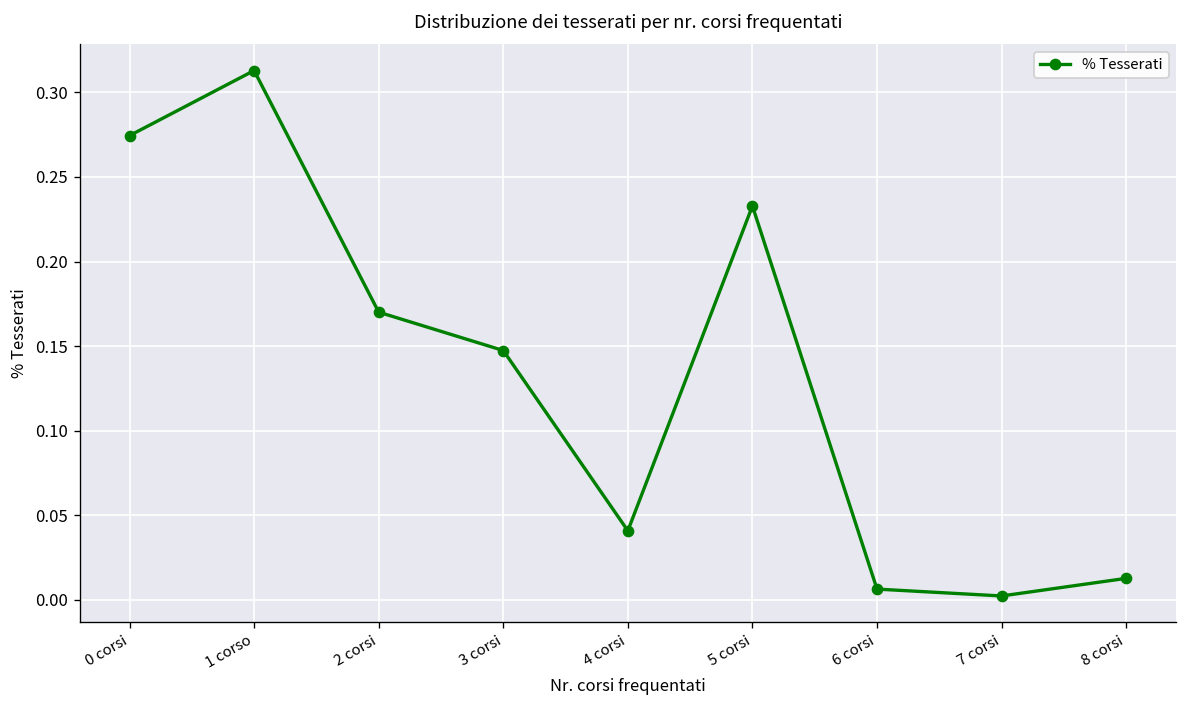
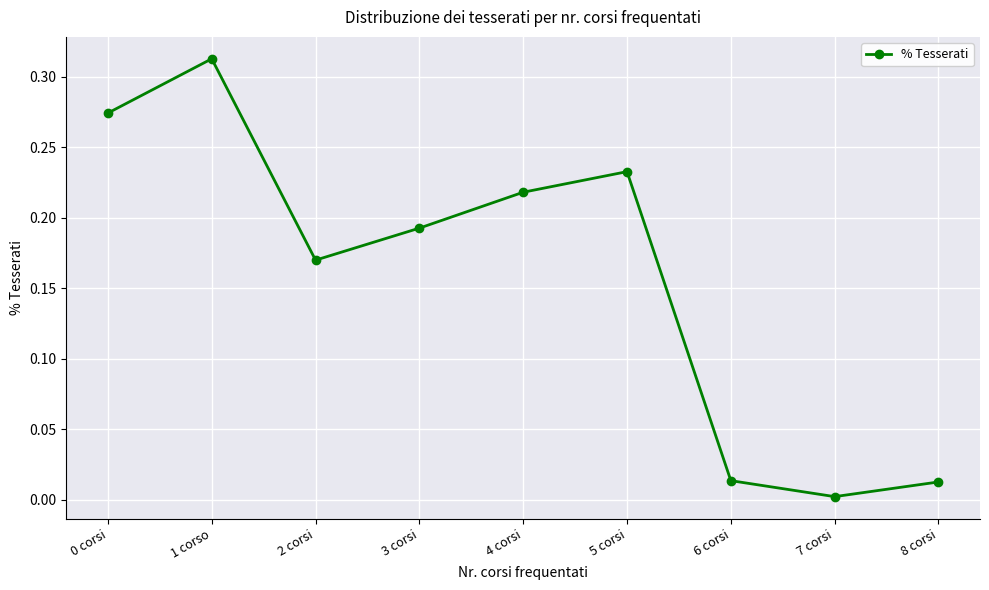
3 corsi: 0.147 -> 0.193
4 corsi: 0.041 -> 0.218
6 corsi: 0.006 -> 0.014
